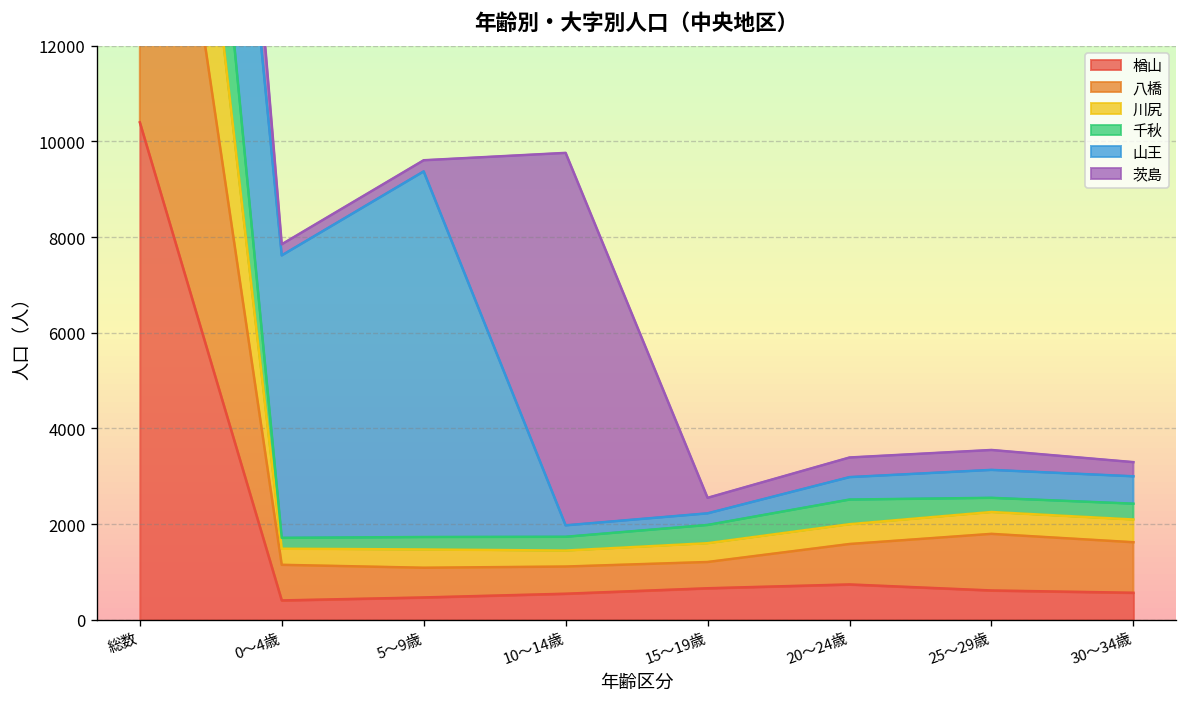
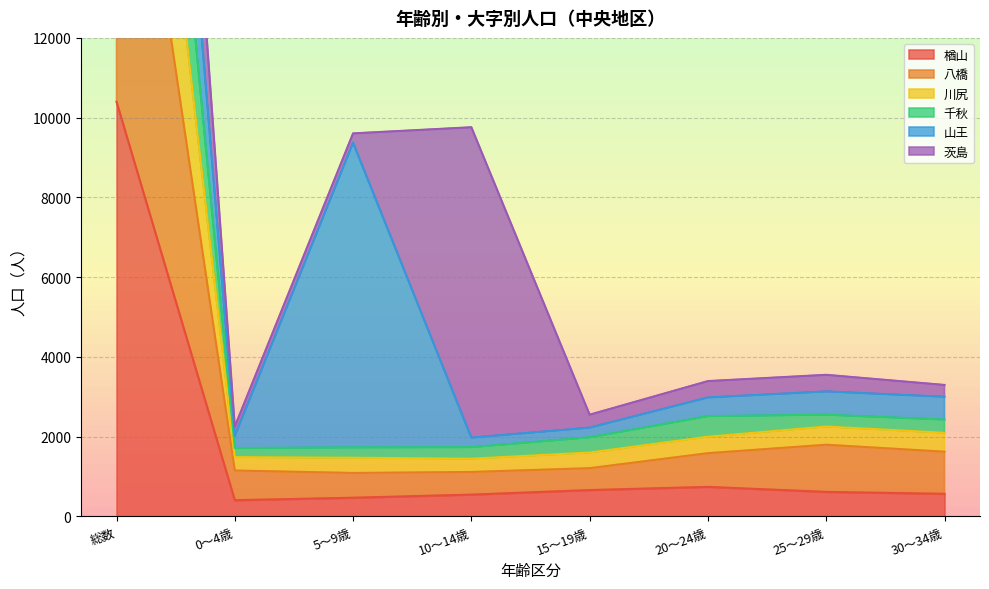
山王, 0～4歳: 5900 -> 300
